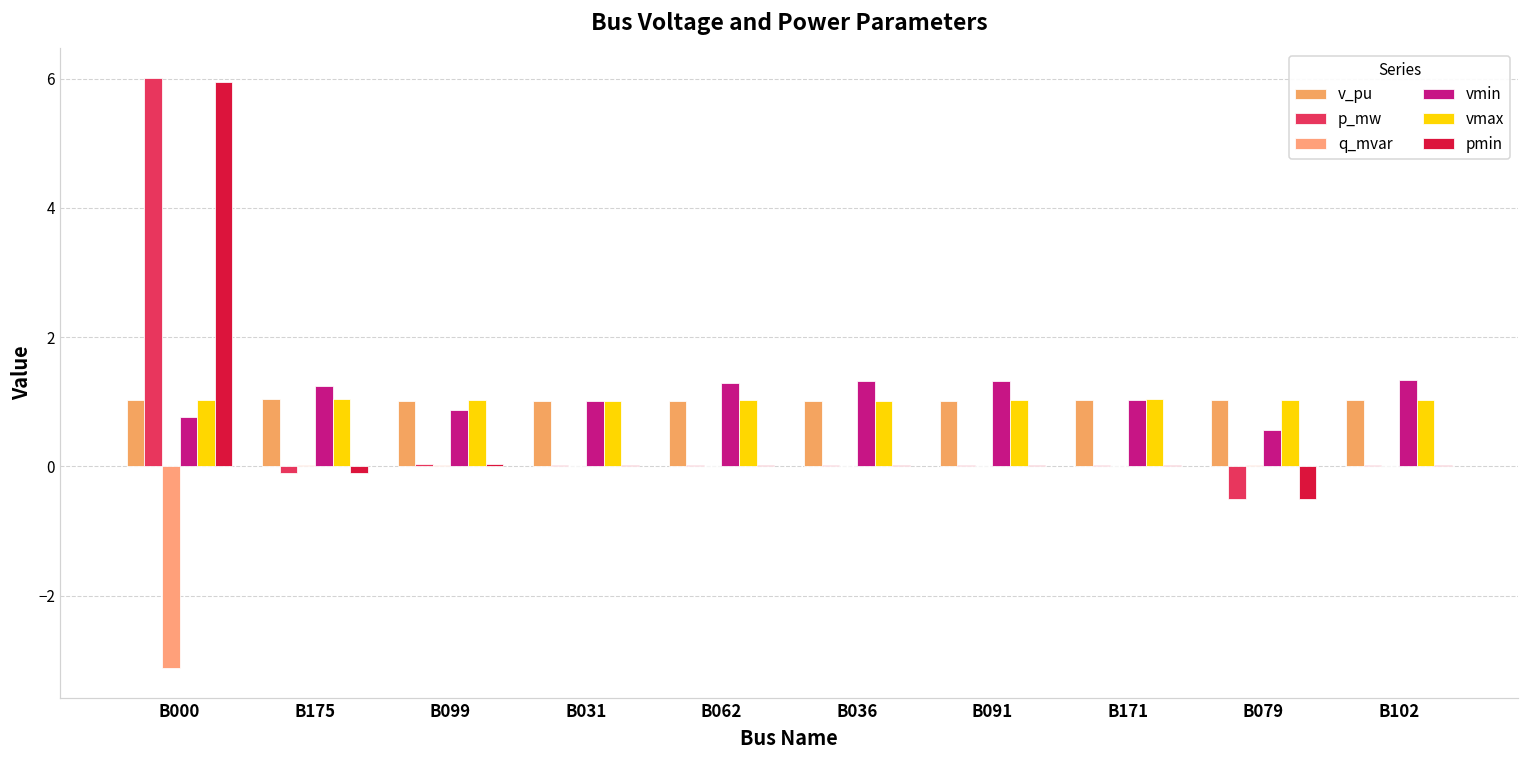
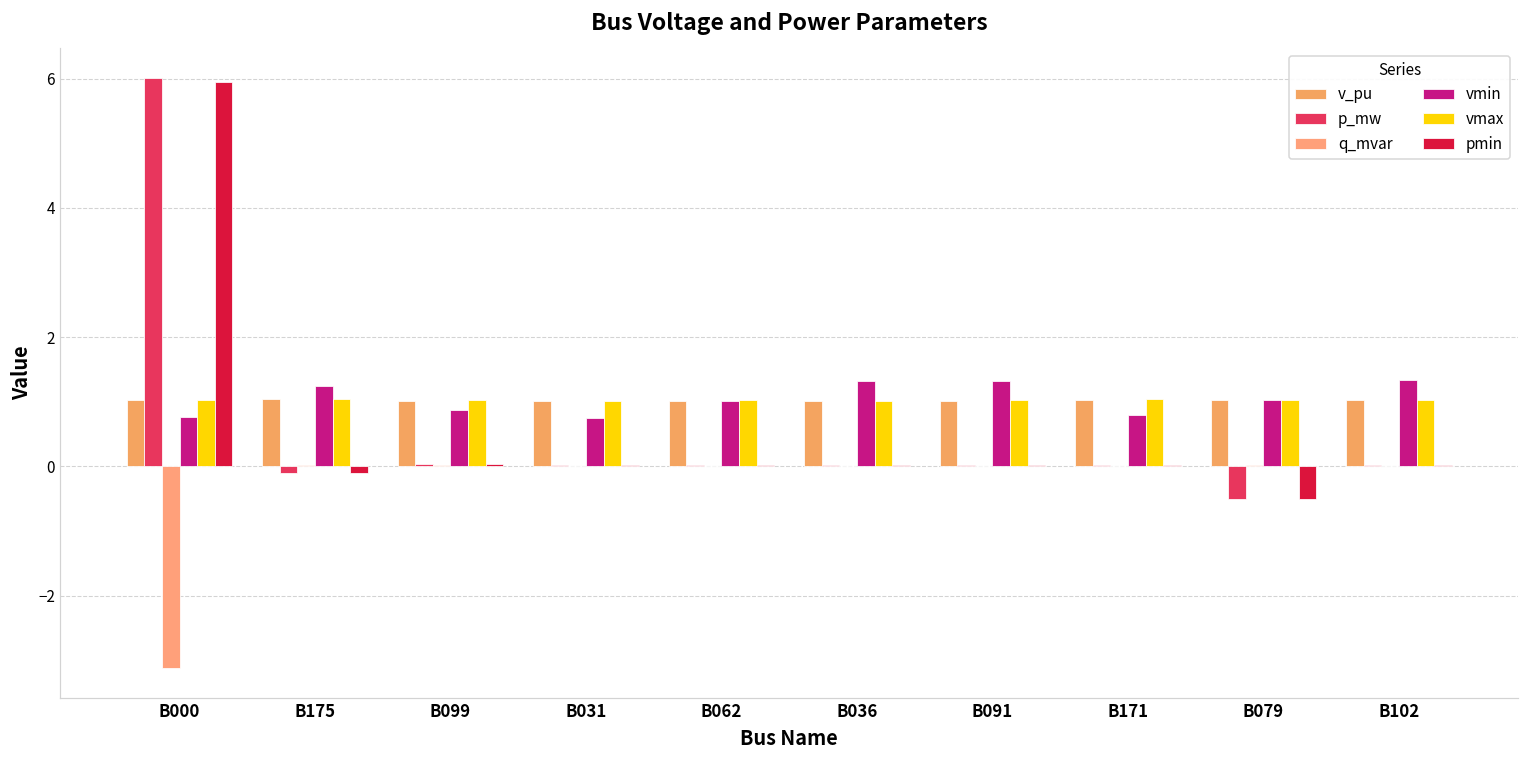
vmin, B031: 1.0 -> 0.7
vmin, B062: 1.3 -> 1.0
vmin, B171: 1.0 -> 0.8
vmin, B079: 0.6 -> 1.0
